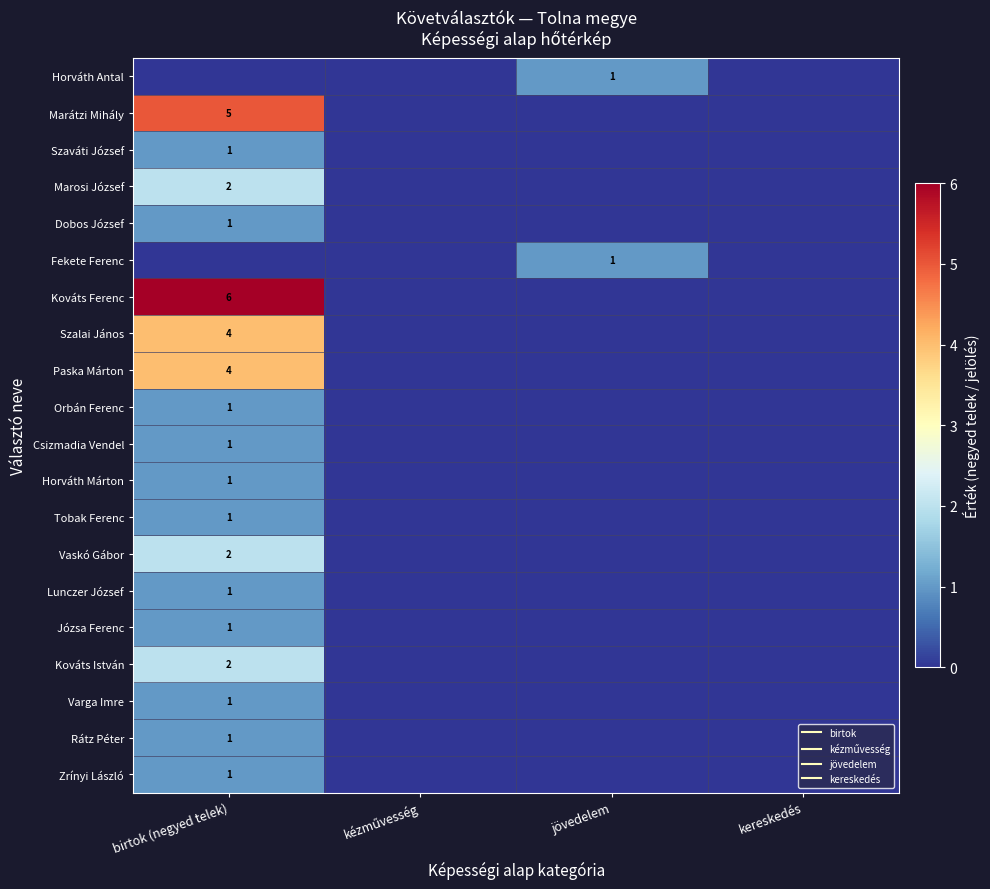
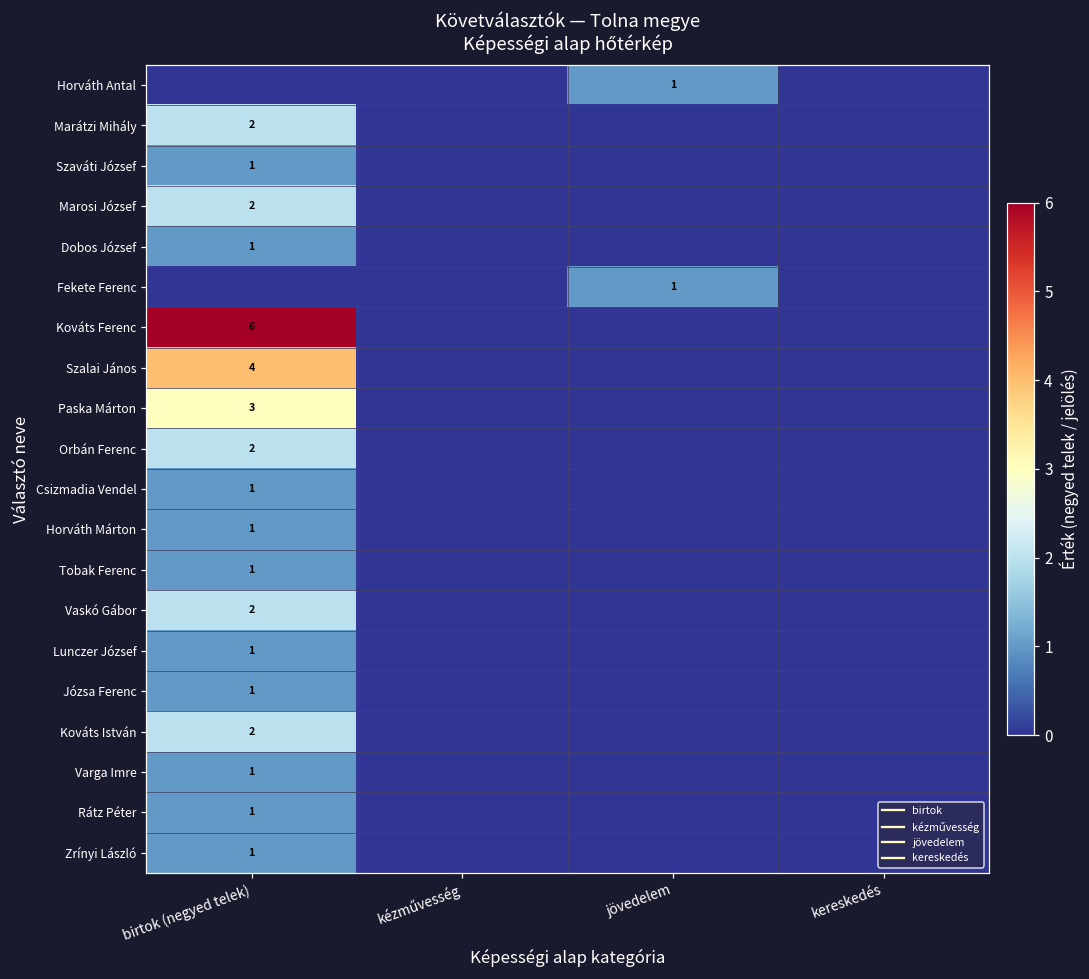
Marátzi Mihály, birtok (negyed telek): 5 -> 2
Paska Márton, birtok (negyed telek): 4 -> 3
Orbán Ferenc, birtok (negyed telek): 1 -> 2
